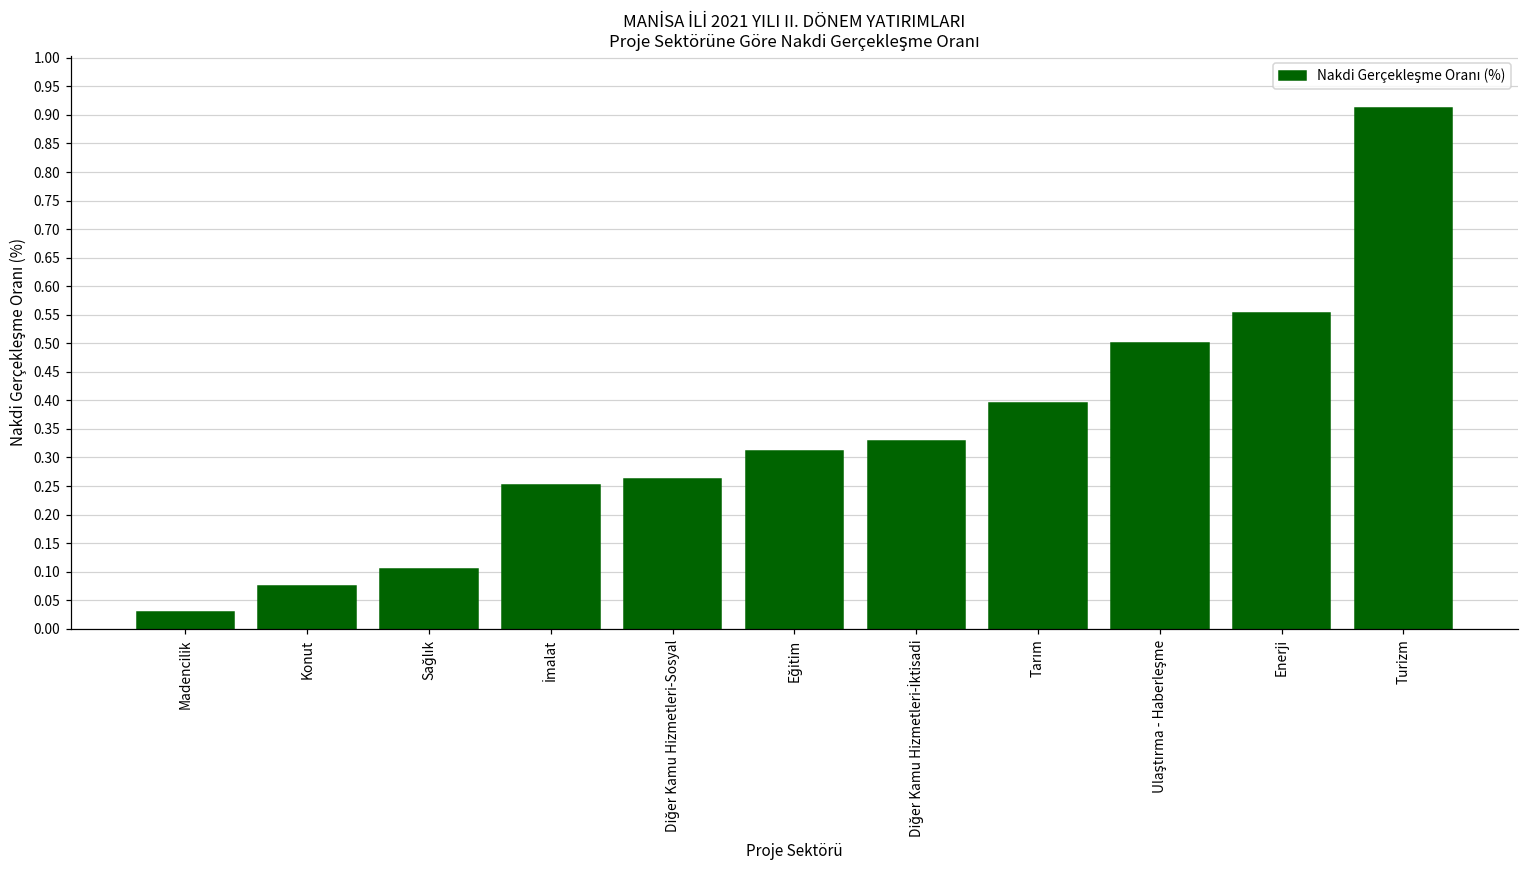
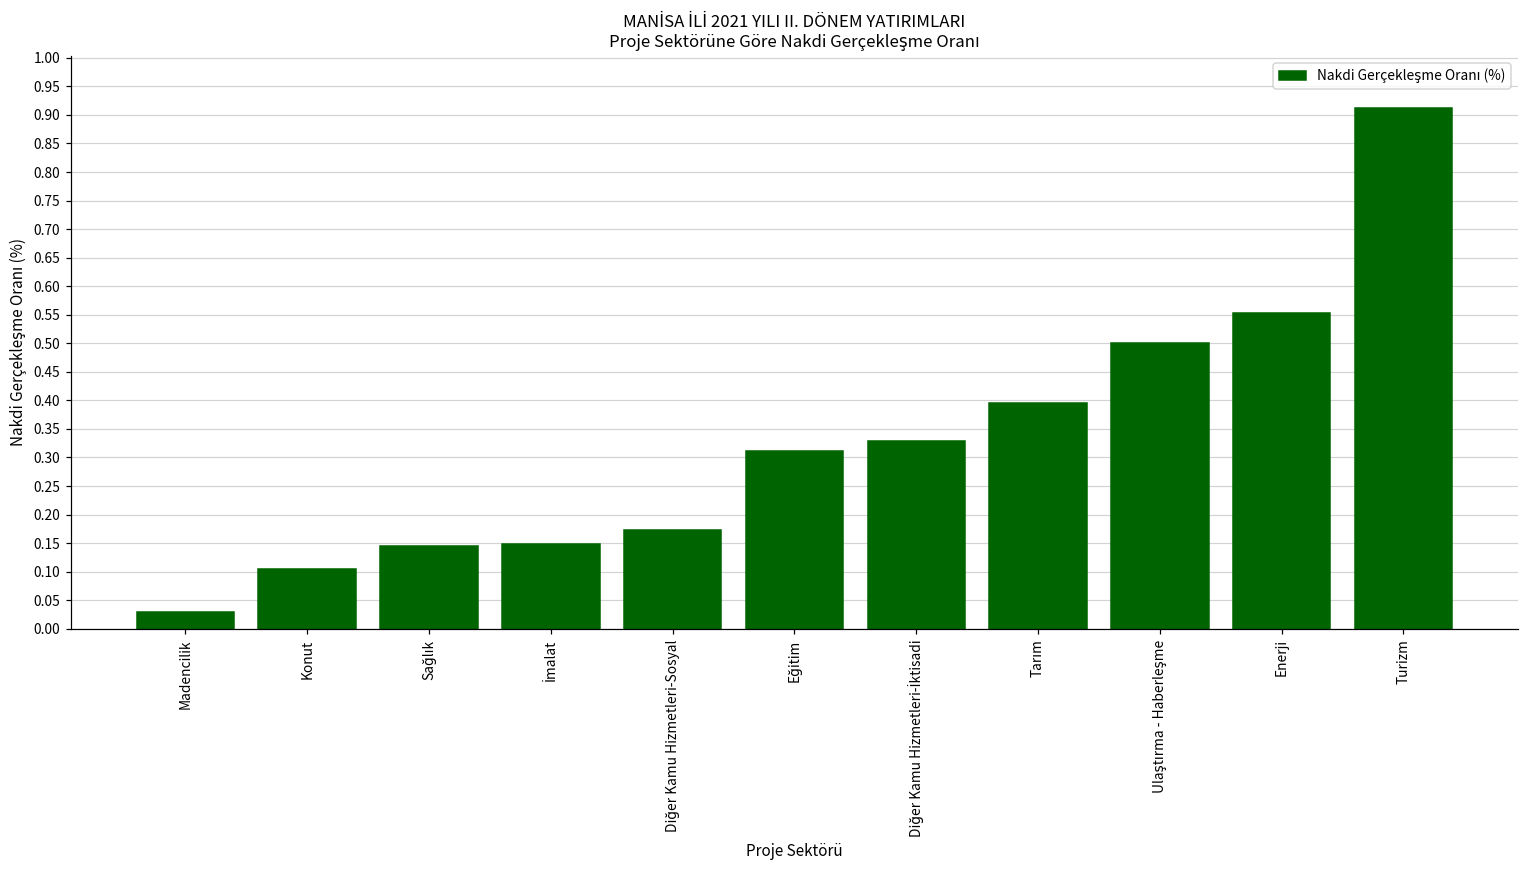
Konut: 0.08 -> 0.10
Sağlık: 0.11 -> 0.14
İmalat: 0.25 -> 0.15
Diğer Kamu Hizmetleri-Sosyal: 0.26 -> 0.17
